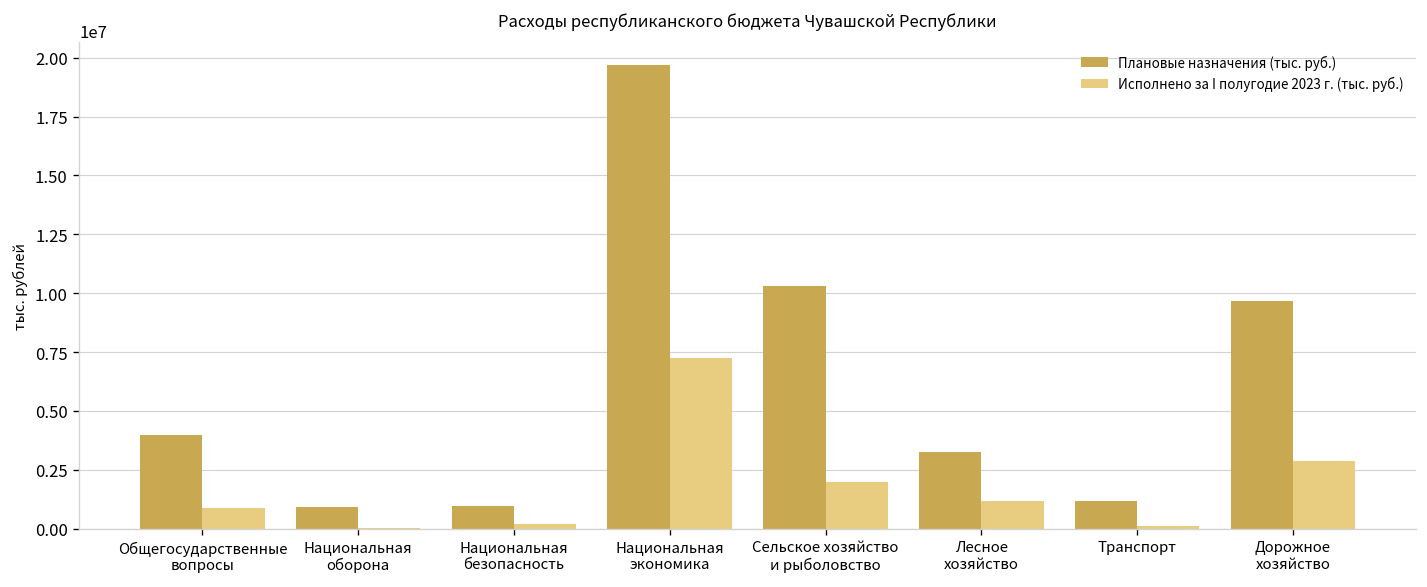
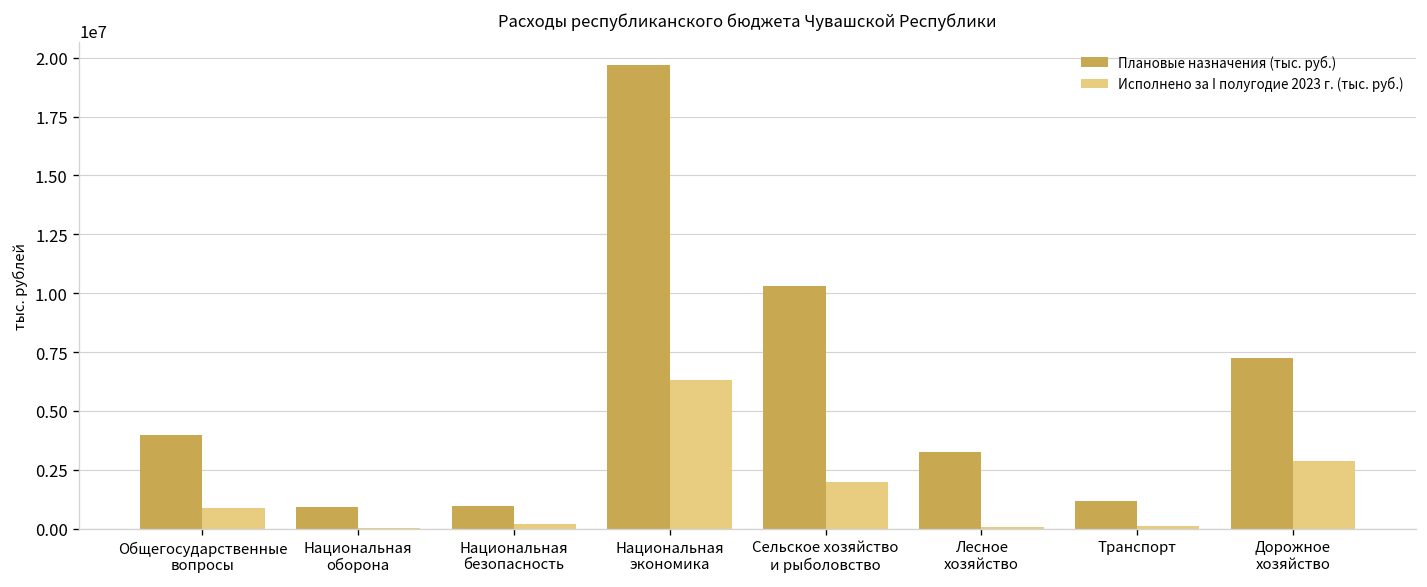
Исполнено за I полугодие 2023 г. (тыс. руб.), Национальная экономика: 7200000 -> 6300000
Исполнено за I полугодие 2023 г. (тыс. руб.), Лесное хозяйство: 1200000 -> 100000
Плановые назначения (тыс. руб.), Дорожное хозяйство: 9700000 -> 7300000
